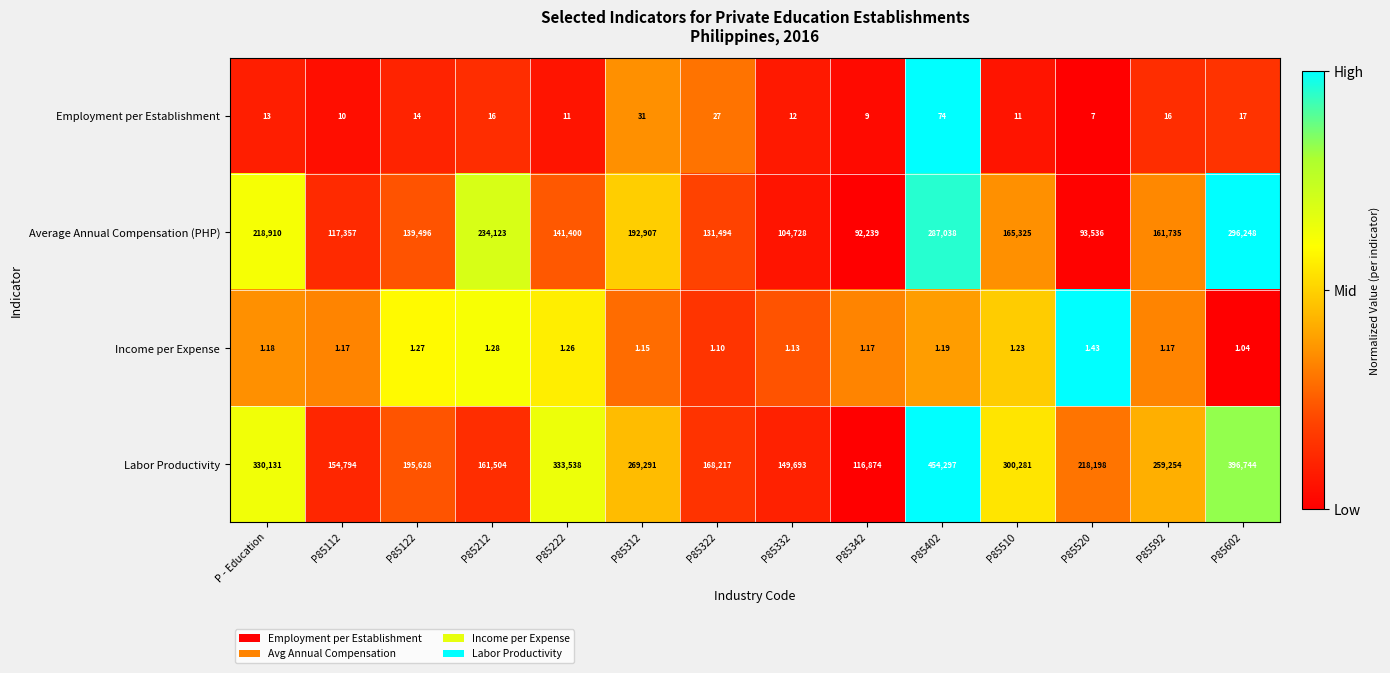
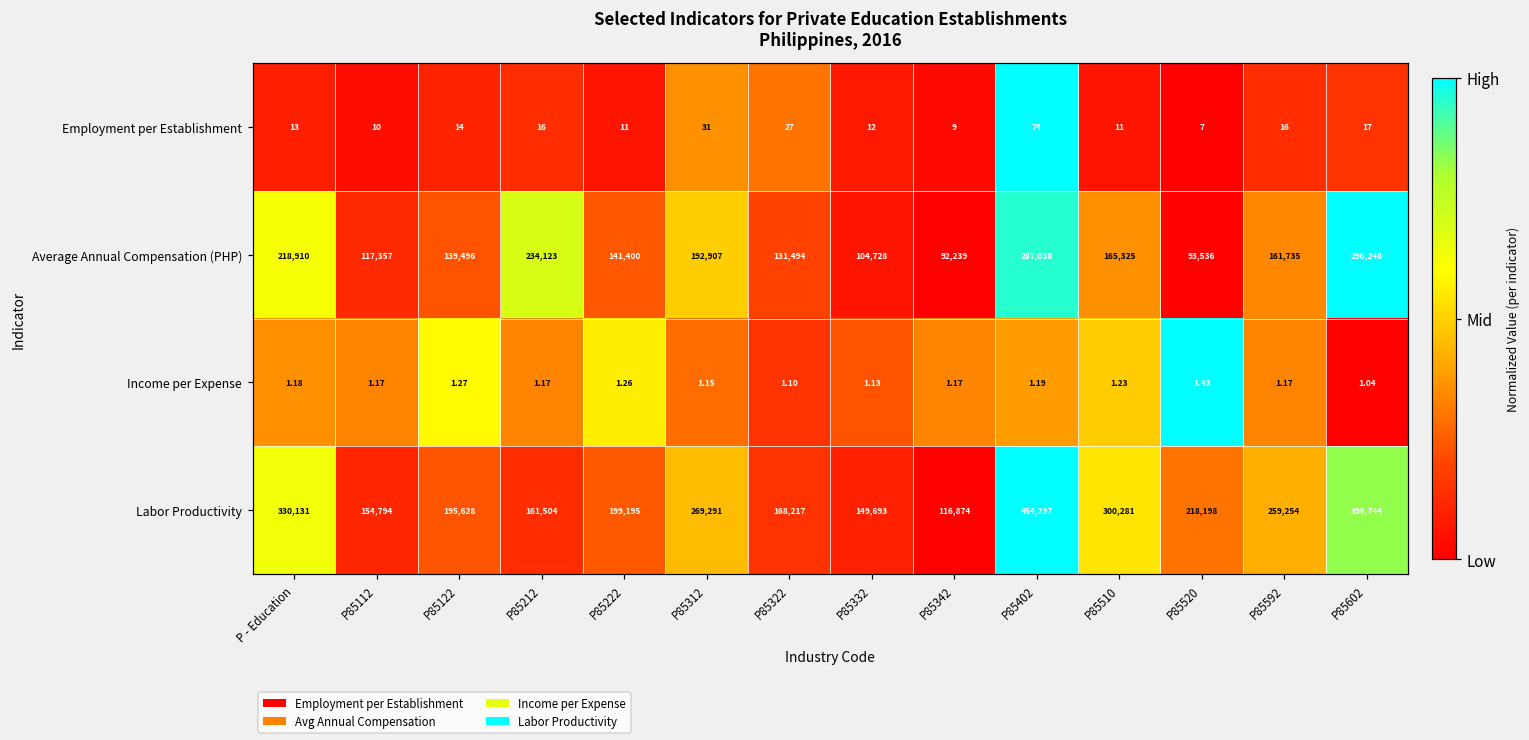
Income per Expense, P85212: 1.28 -> 1.17
Labor Productivity, P85222: 333,538 -> 199,195
